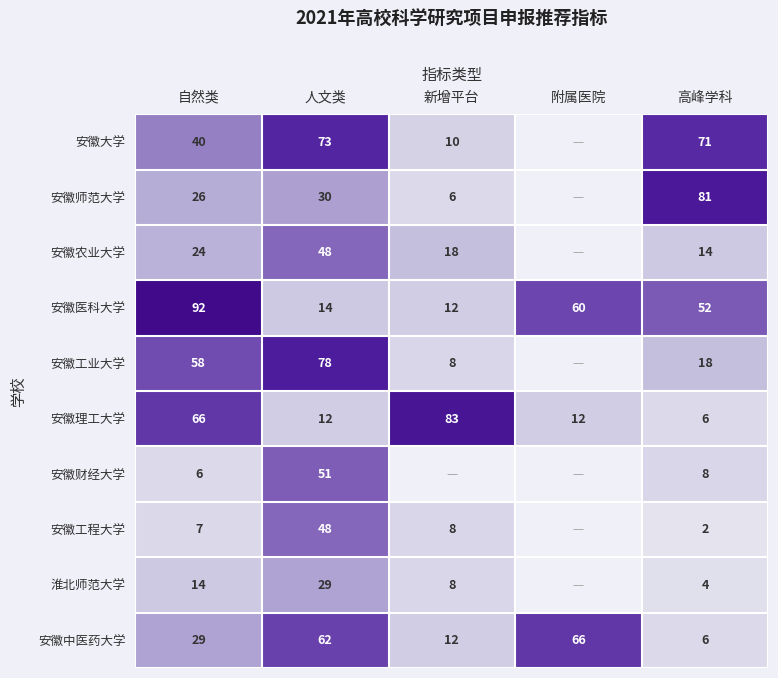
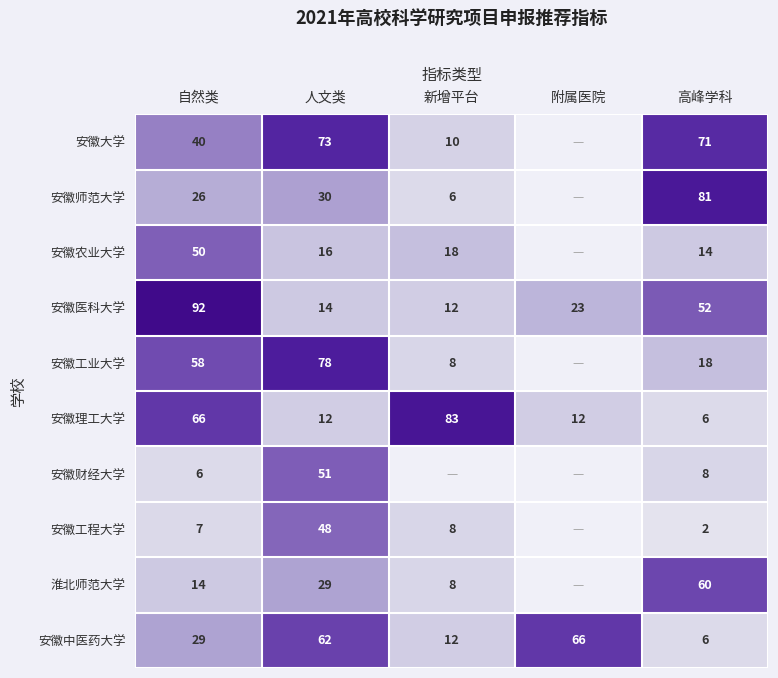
安徽农业大学, 自然类: 24 -> 50
安徽农业大学, 人文类: 48 -> 16
安徽医科大学, 附属医院: 60 -> 23
淮北师范大学, 高峰学科: 4 -> 60
